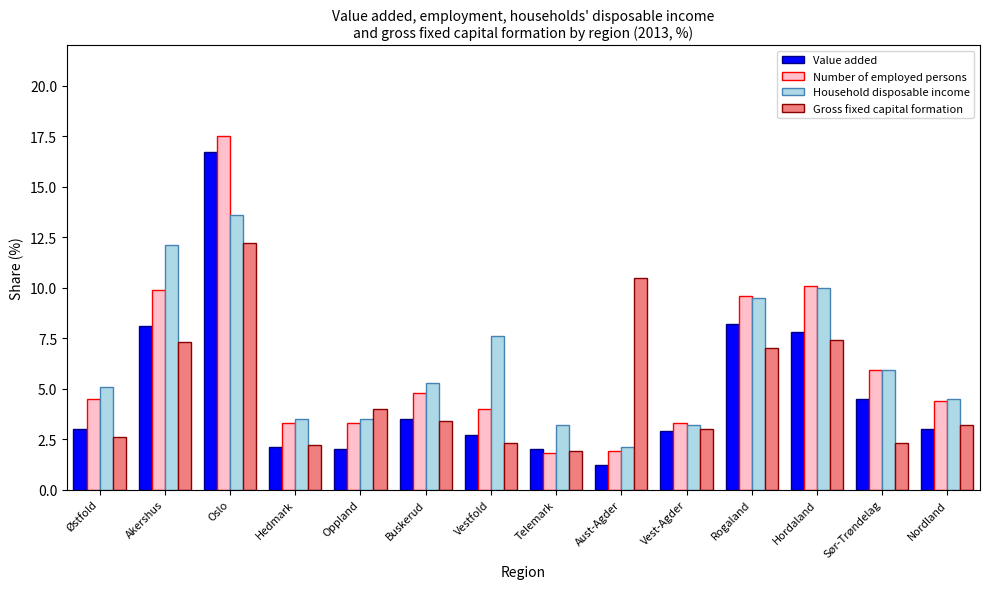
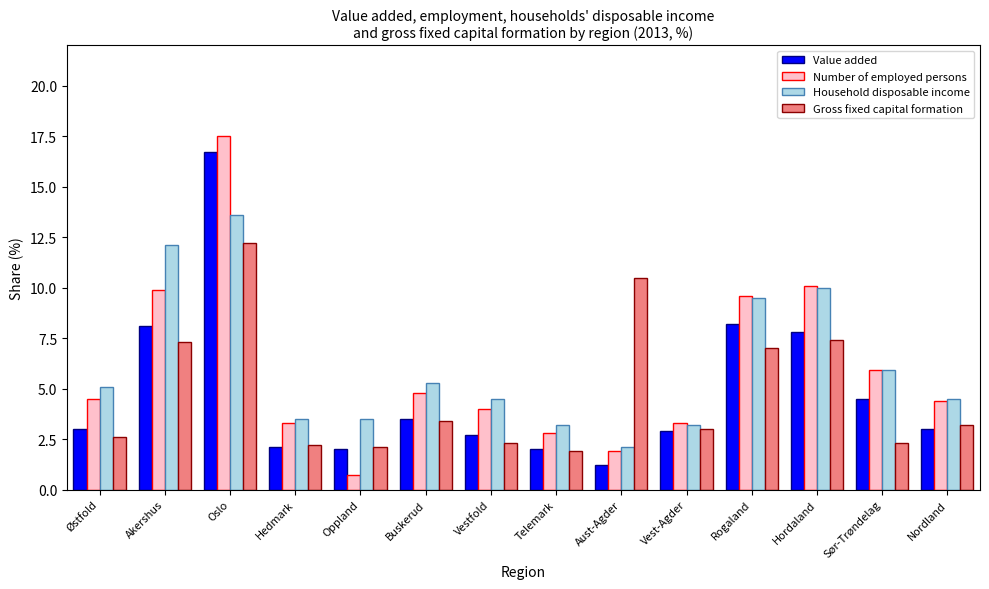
Number of employed persons, Oppland: 3.3 -> 0.7
Gross fixed capital formation, Oppland: 4.0 -> 2.1
Household disposable income, Vestfold: 7.6 -> 4.5
Number of employed persons, Telemark: 1.8 -> 2.8
